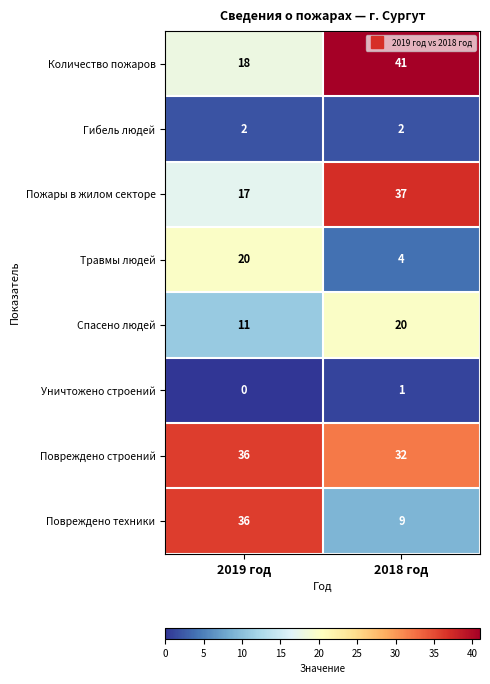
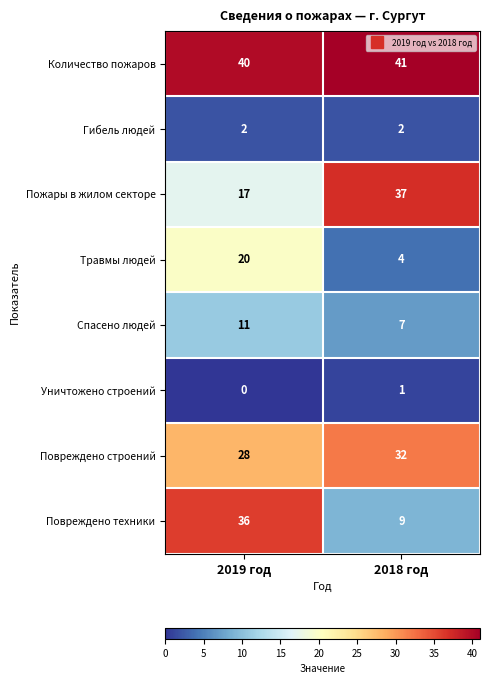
Количество пожаров, 2019 год: 18 -> 40
Спасено людей, 2018 год: 20 -> 7
Повреждено строений, 2019 год: 36 -> 28
